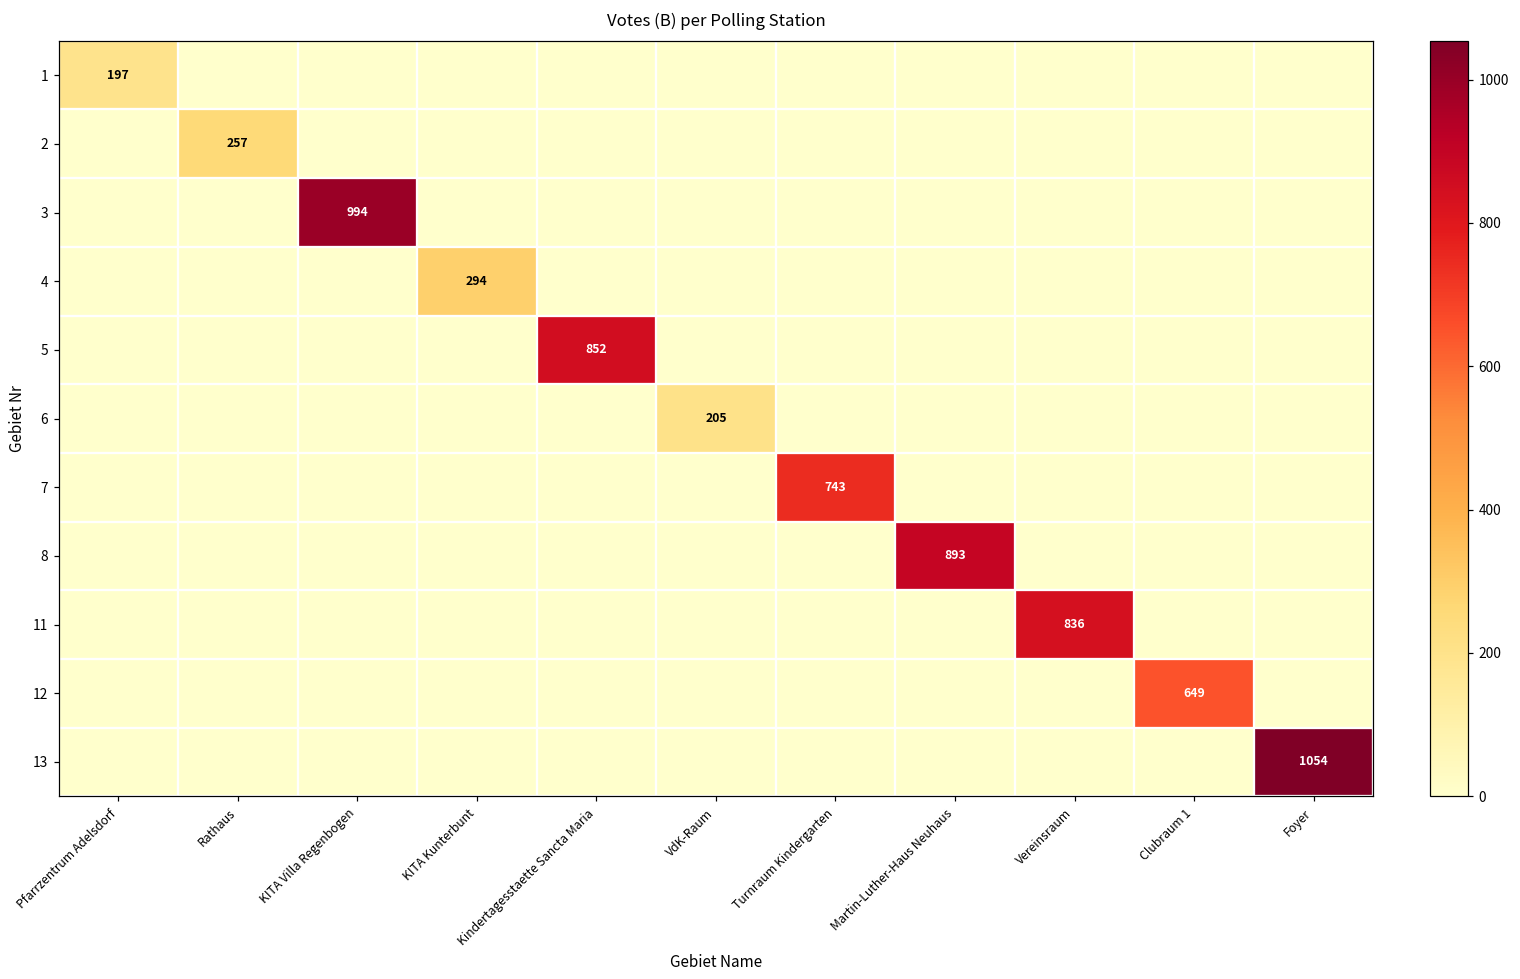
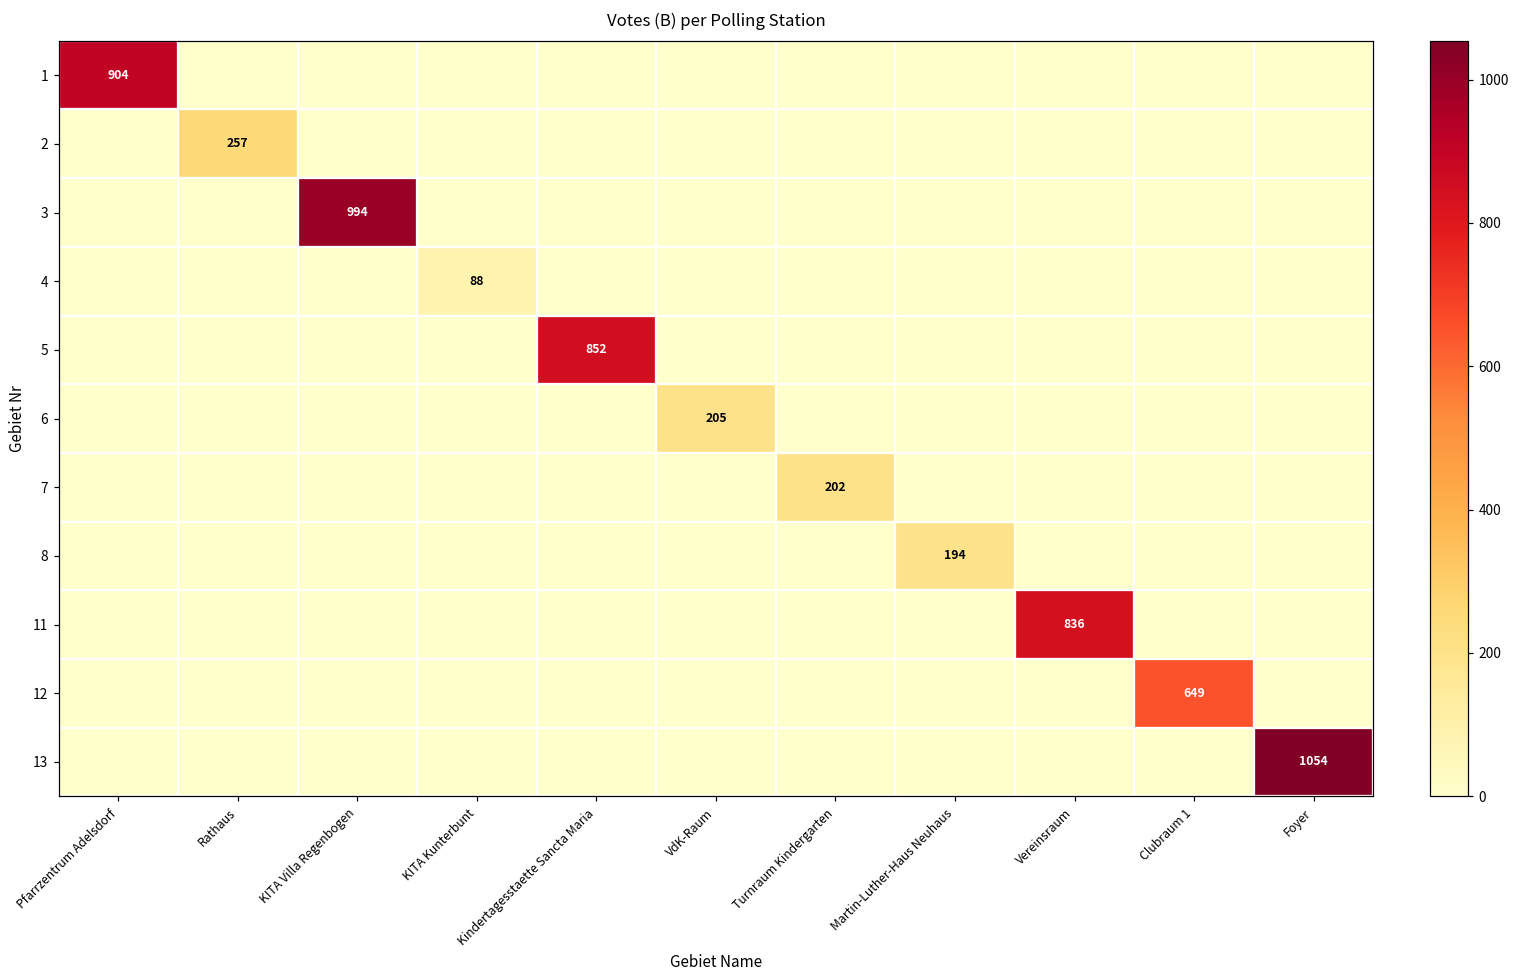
1, Pfarrzentrum Adelsdorf: 197 -> 904
4, KITA Kunterbunt: 294 -> 88
7, Turnraum Kindergarten: 743 -> 202
8, Martin-Luther-Haus Neuhaus: 893 -> 194
